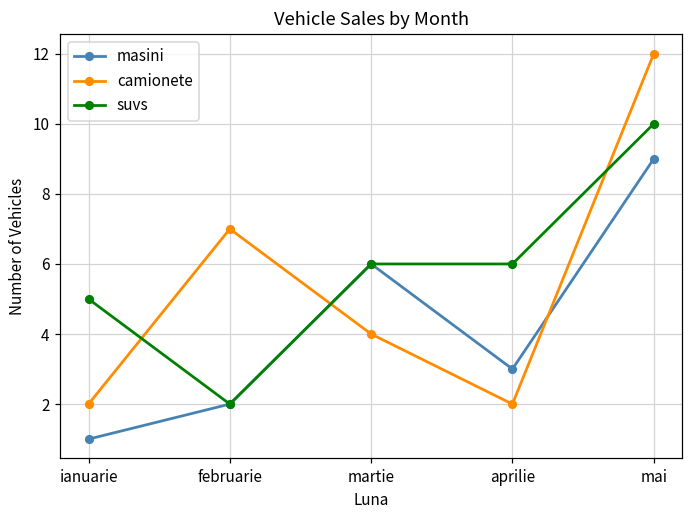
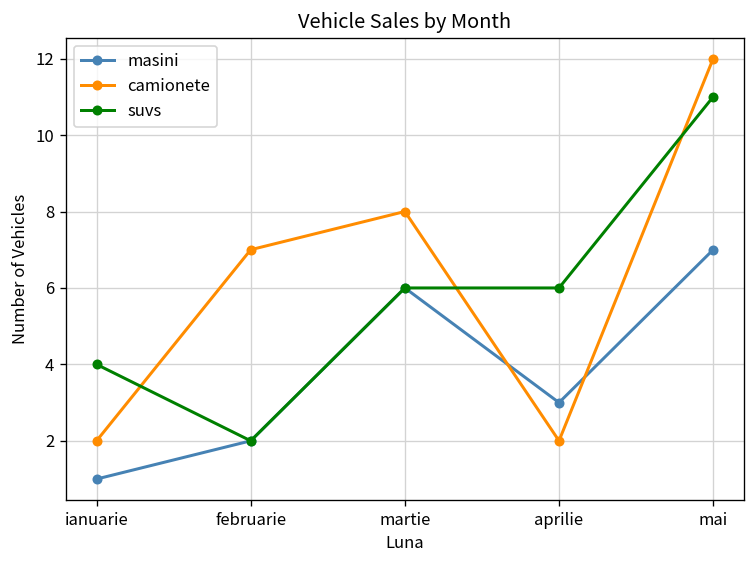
suvs, ianuarie: 5 -> 4
camionete, martie: 4 -> 8
masini, mai: 9 -> 7
suvs, mai: 10 -> 11
